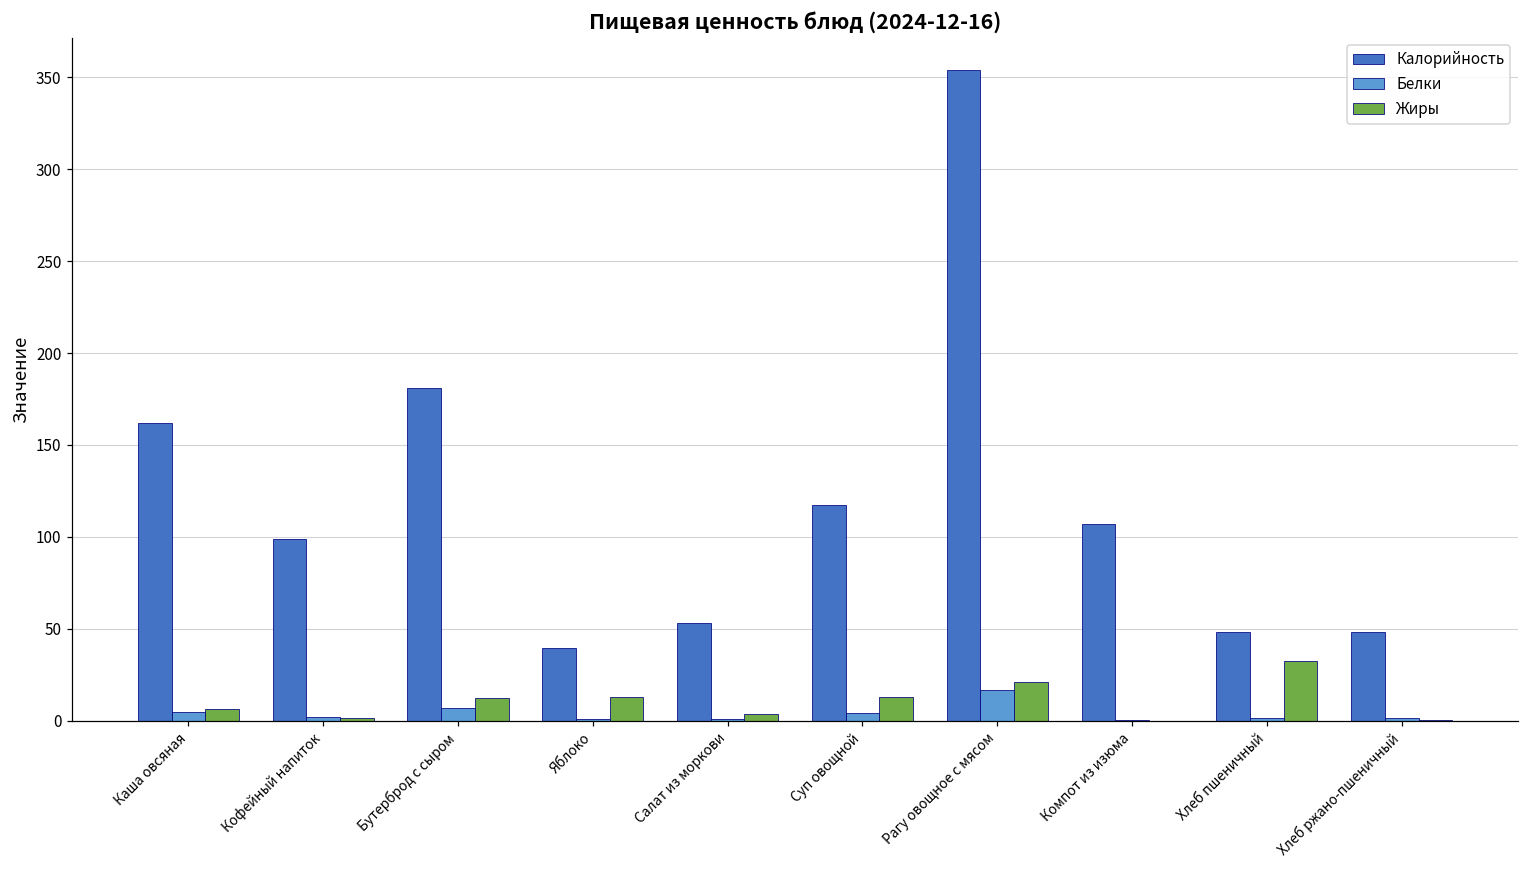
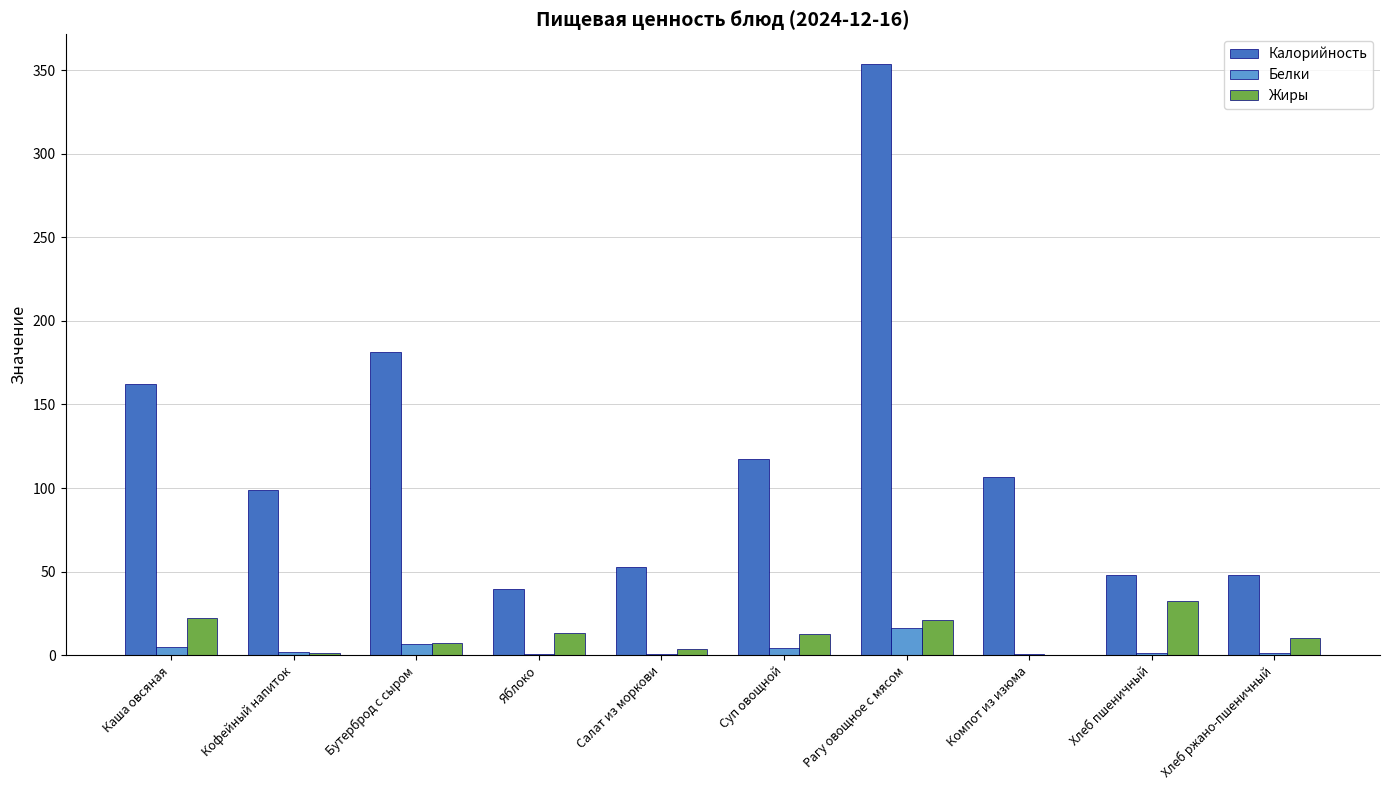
Жиры, Каша овсяная: 6 -> 22
Жиры, Бутерброд с сыром: 12 -> 7
Жиры, Хлеб ржано-пшеничный: 0 -> 10
